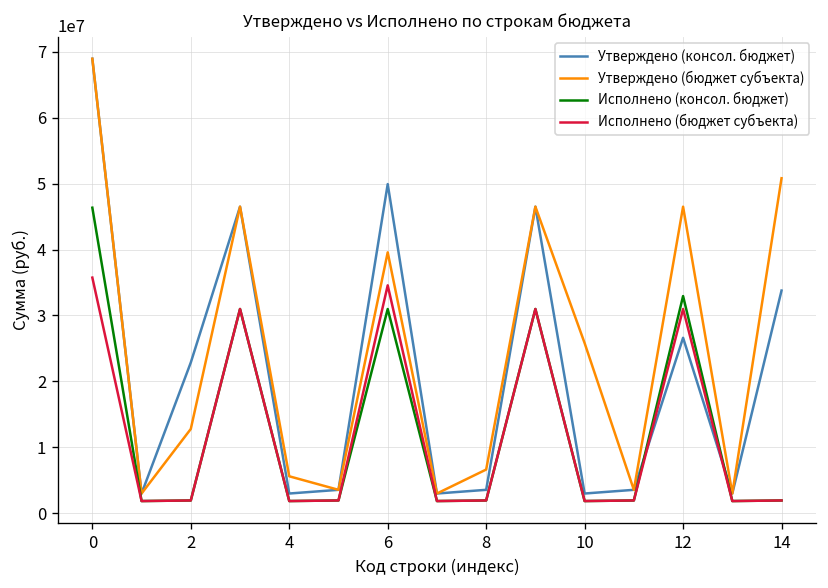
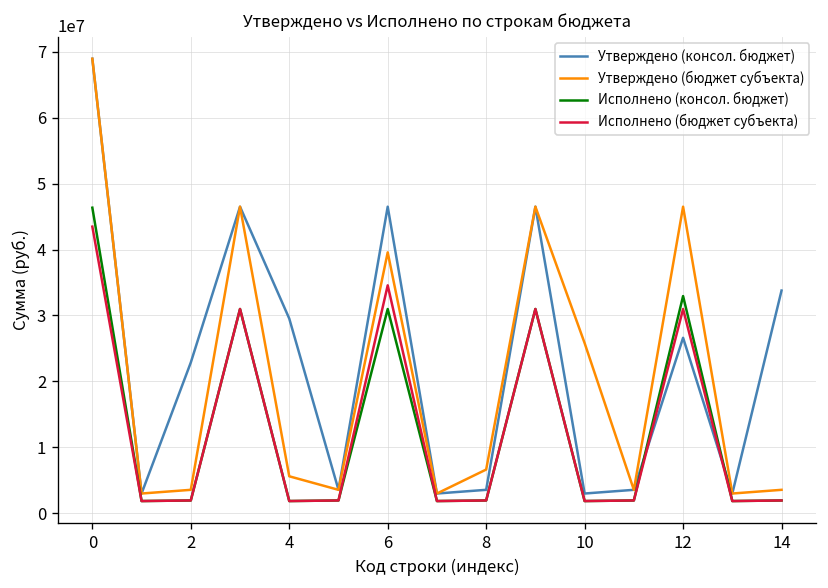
Исполнено (бюджет субъекта), 0: 36000000 -> 43000000
Утверждено (бюджет субъекта), 2: 13000000 -> 4000000
Утверждено (консол. бюджет), 4: 3000000 -> 30000000
Утверждено (консол. бюджет), 6: 50000000 -> 47000000
Утверждено (бюджет субъекта), 14: 51000000 -> 4000000
